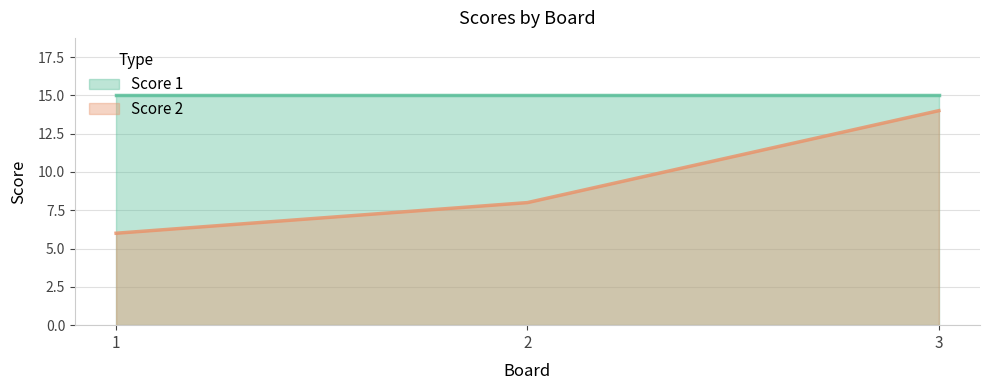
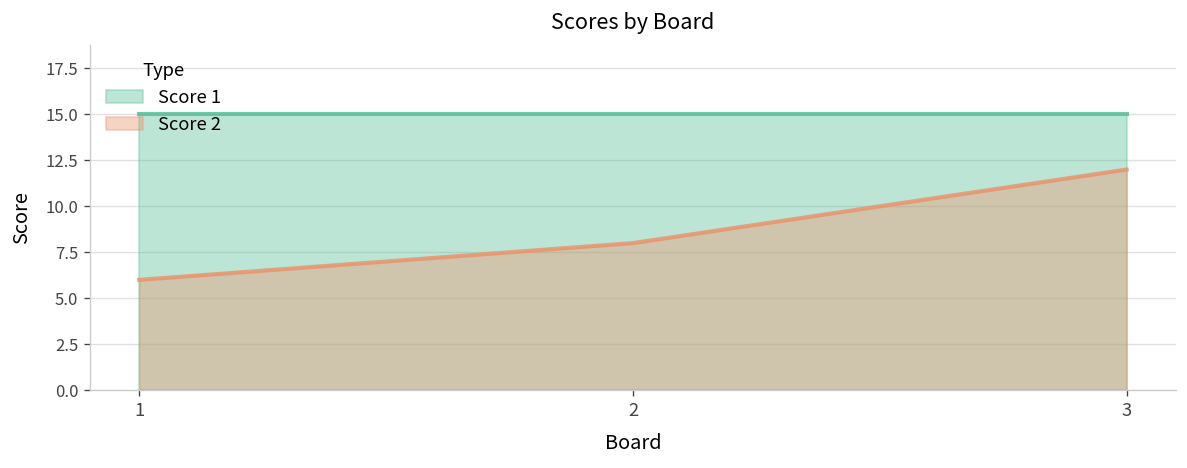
Score 2, 3: 14 -> 12
